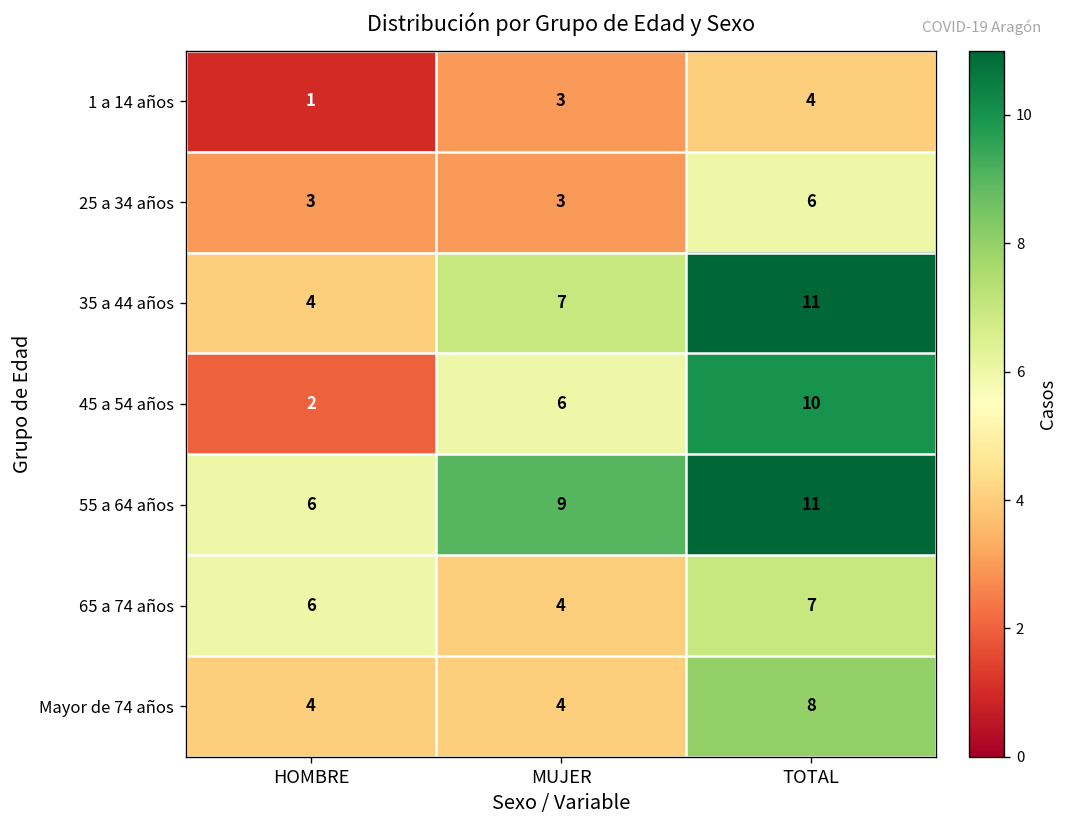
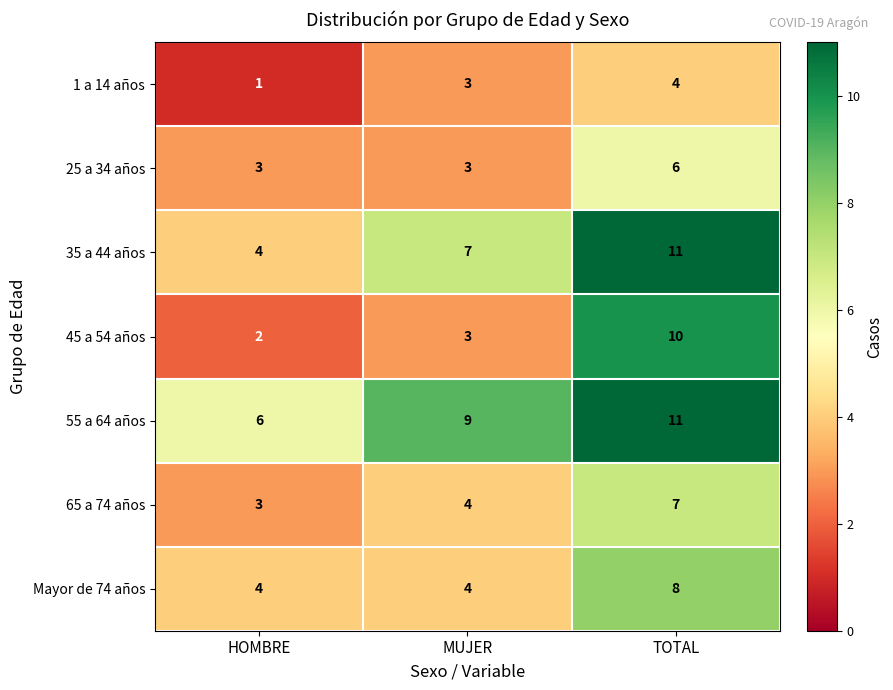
45 a 54 años, MUJER: 6 -> 3
65 a 74 años, HOMBRE: 6 -> 3
